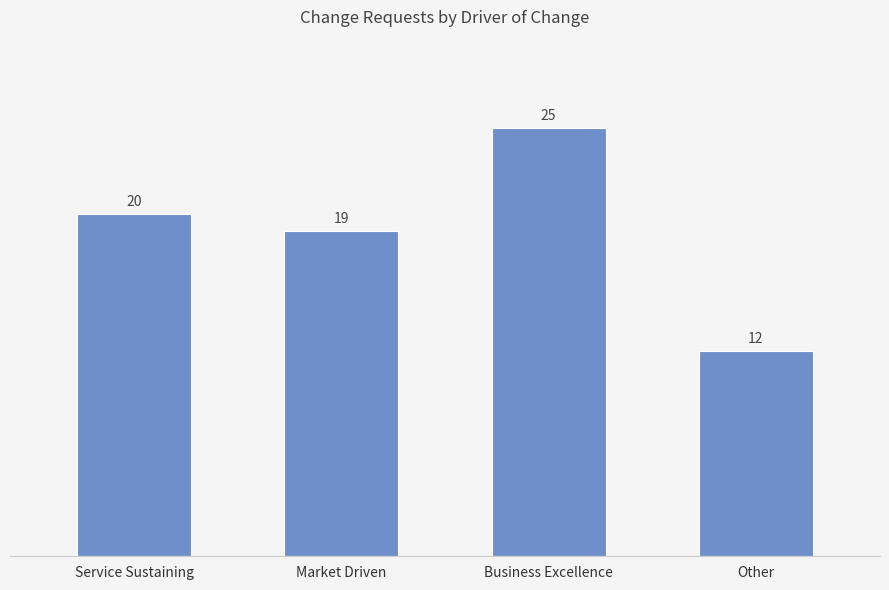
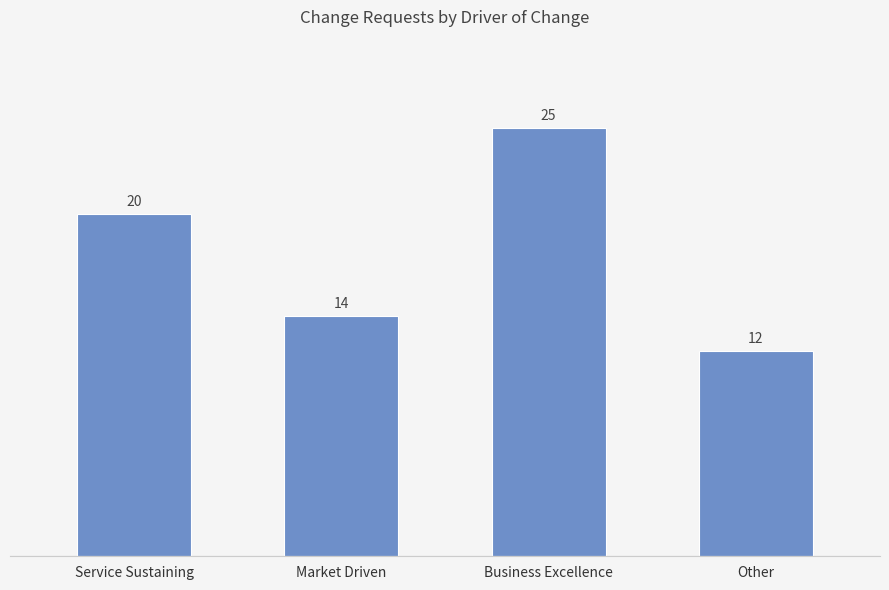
Market Driven: 19 -> 14
